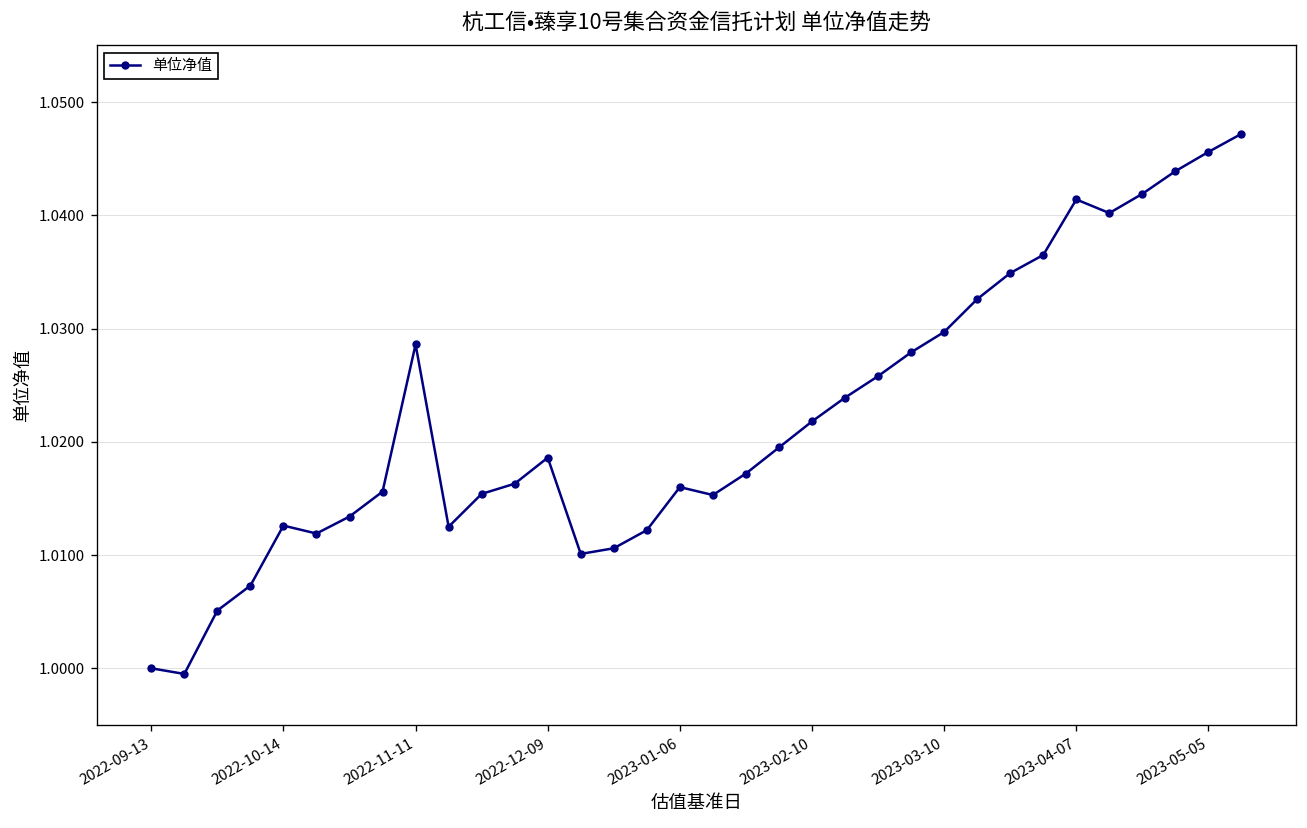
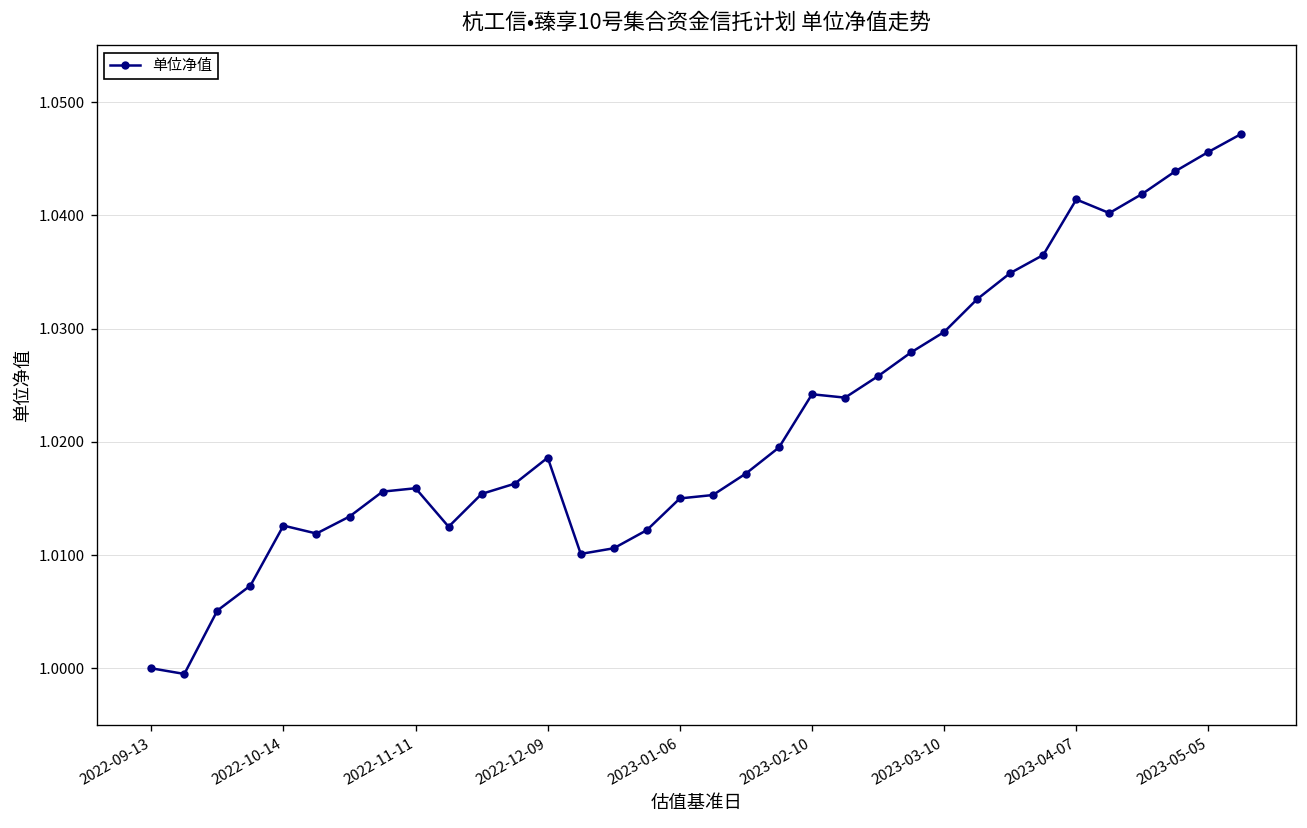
2022-11-11: 1.029 -> 1.016
2023-01-06: 1.016 -> 1.015
2023-02-10: 1.022 -> 1.024
